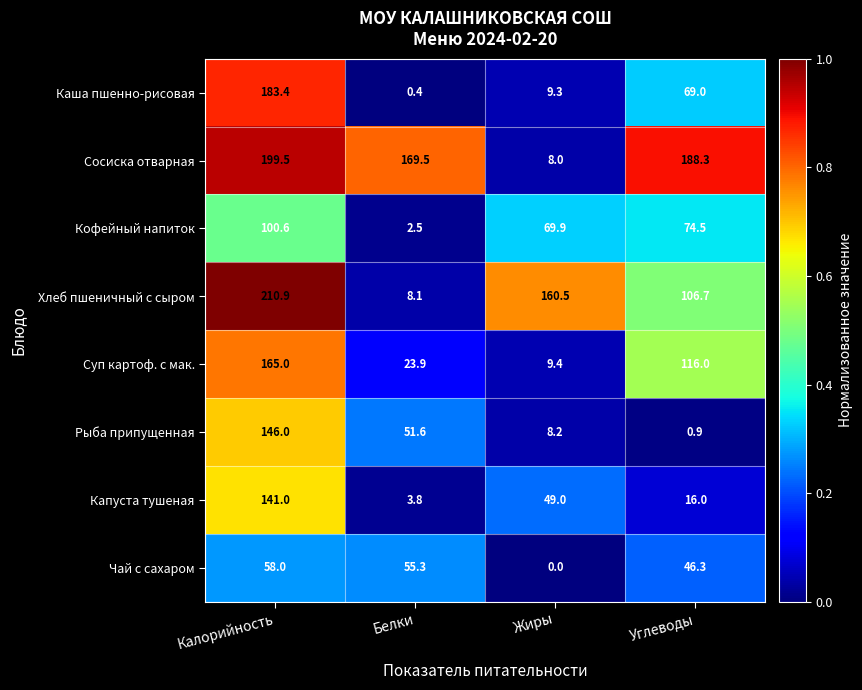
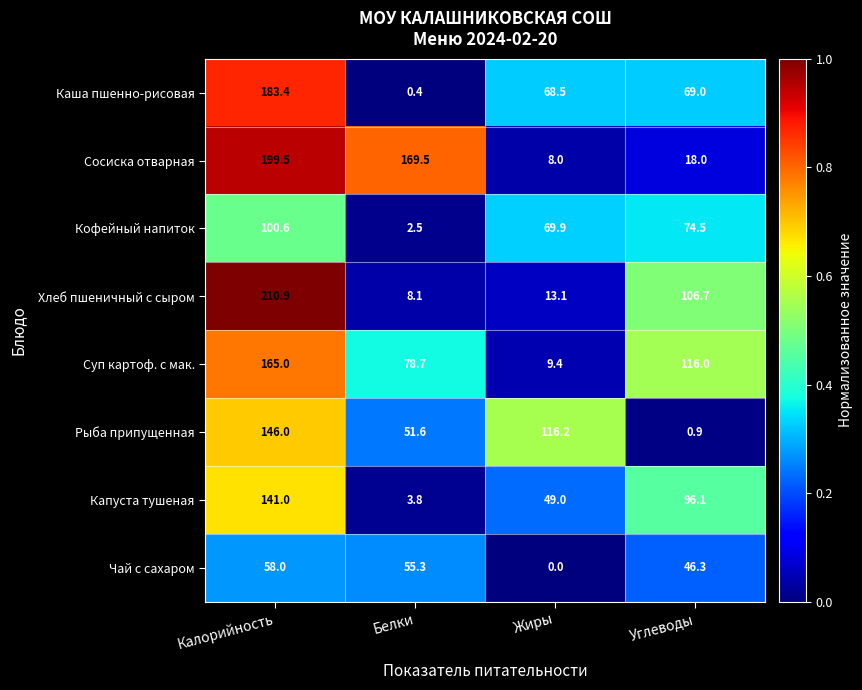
Каша пшенно-рисовая, Жиры: 9.3 -> 68.5
Сосиска отварная, Углеводы: 188.3 -> 18.0
Хлеб пшеничный с сыром, Жиры: 160.5 -> 13.1
Суп картоф. с мак., Белки: 23.9 -> 78.7
Рыба припущенная, Жиры: 8.2 -> 116.2
Капуста тушеная, Углеводы: 16.0 -> 96.1
